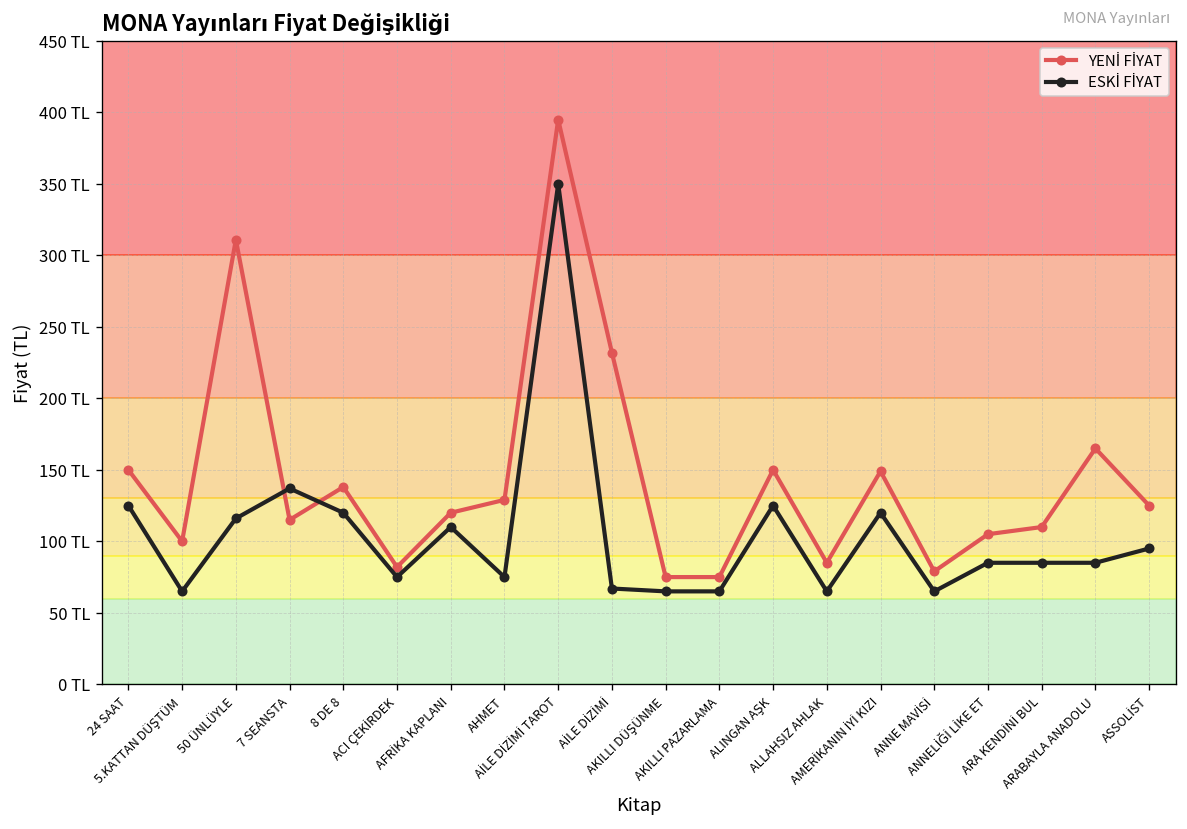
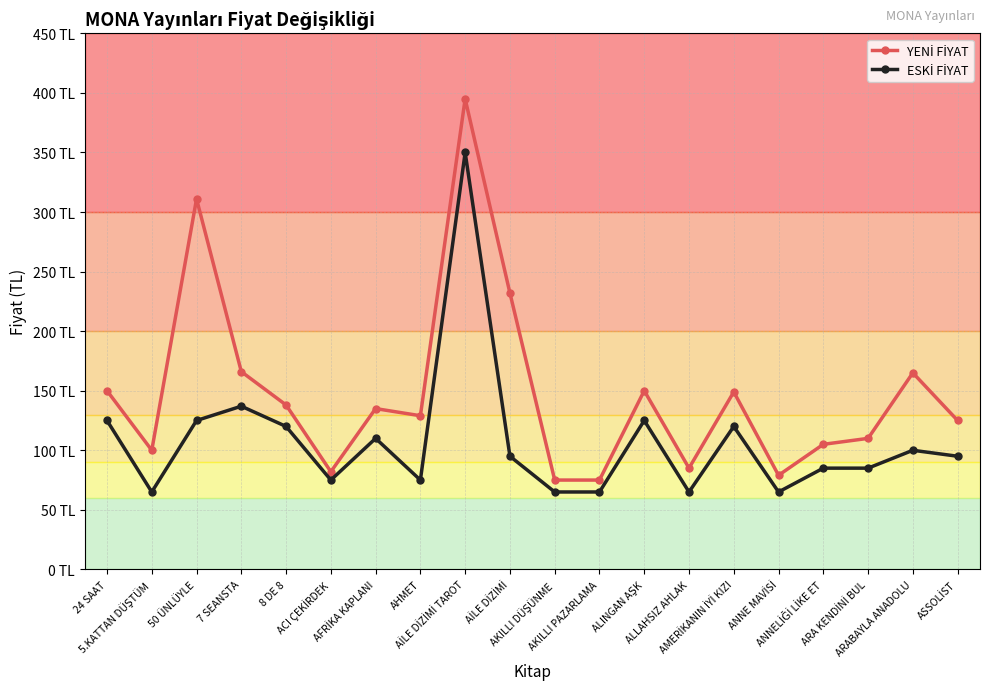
ESKİ FİYAT, 50 ÜNLÜYLE: 116 TL -> 125 TL
YENİ FİYAT, 7 SEANSTA: 115 TL -> 166 TL
YENİ FİYAT, AFRİKA KAPLANI: 120 TL -> 135 TL
ESKİ FİYAT, AİLE DİZİMİ: 67 TL -> 95 TL
ESKİ FİYAT, ARABAYLA ANADOLU: 85 TL -> 100 TL
